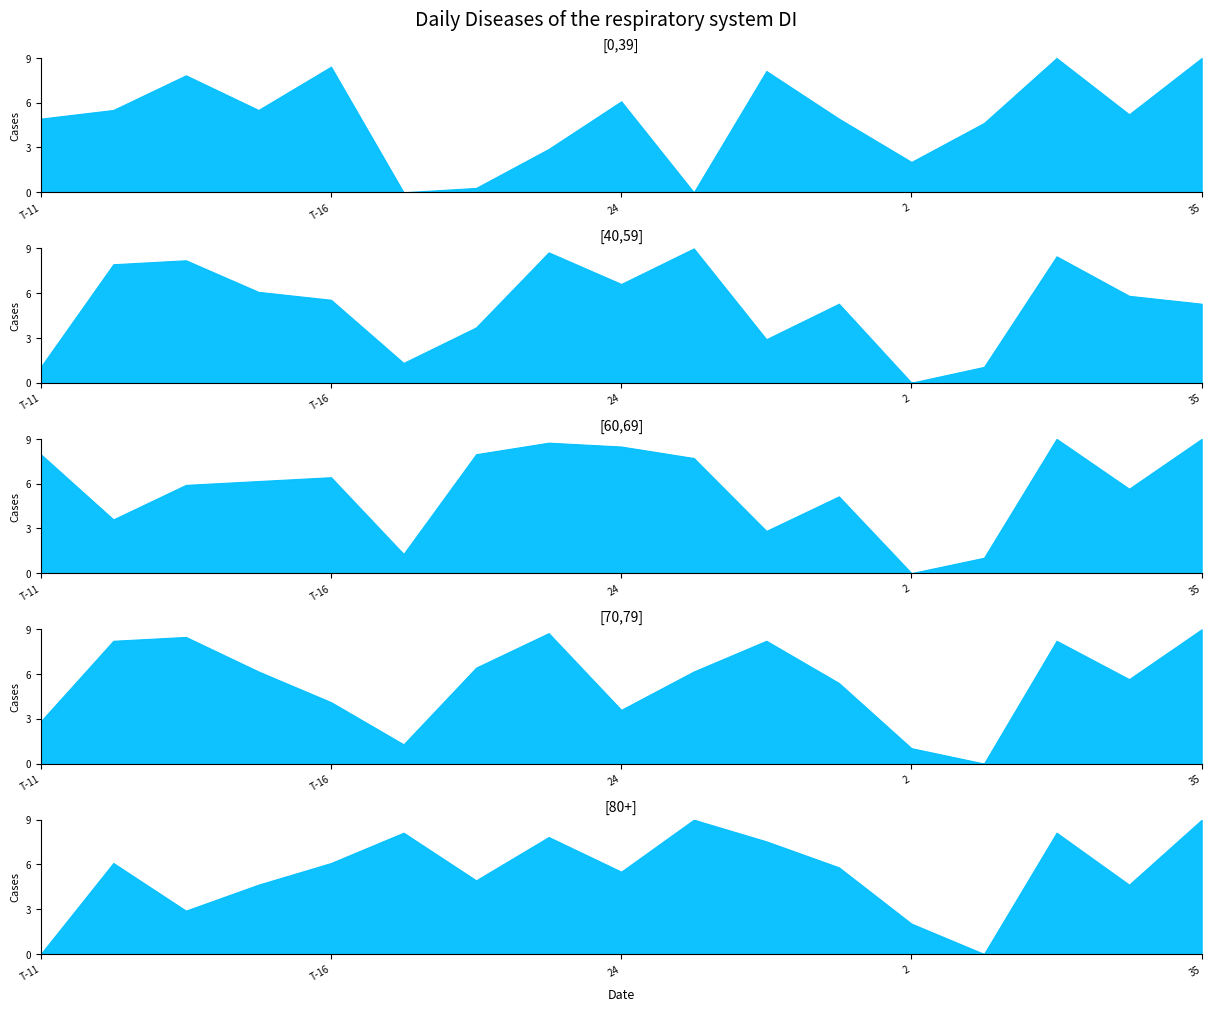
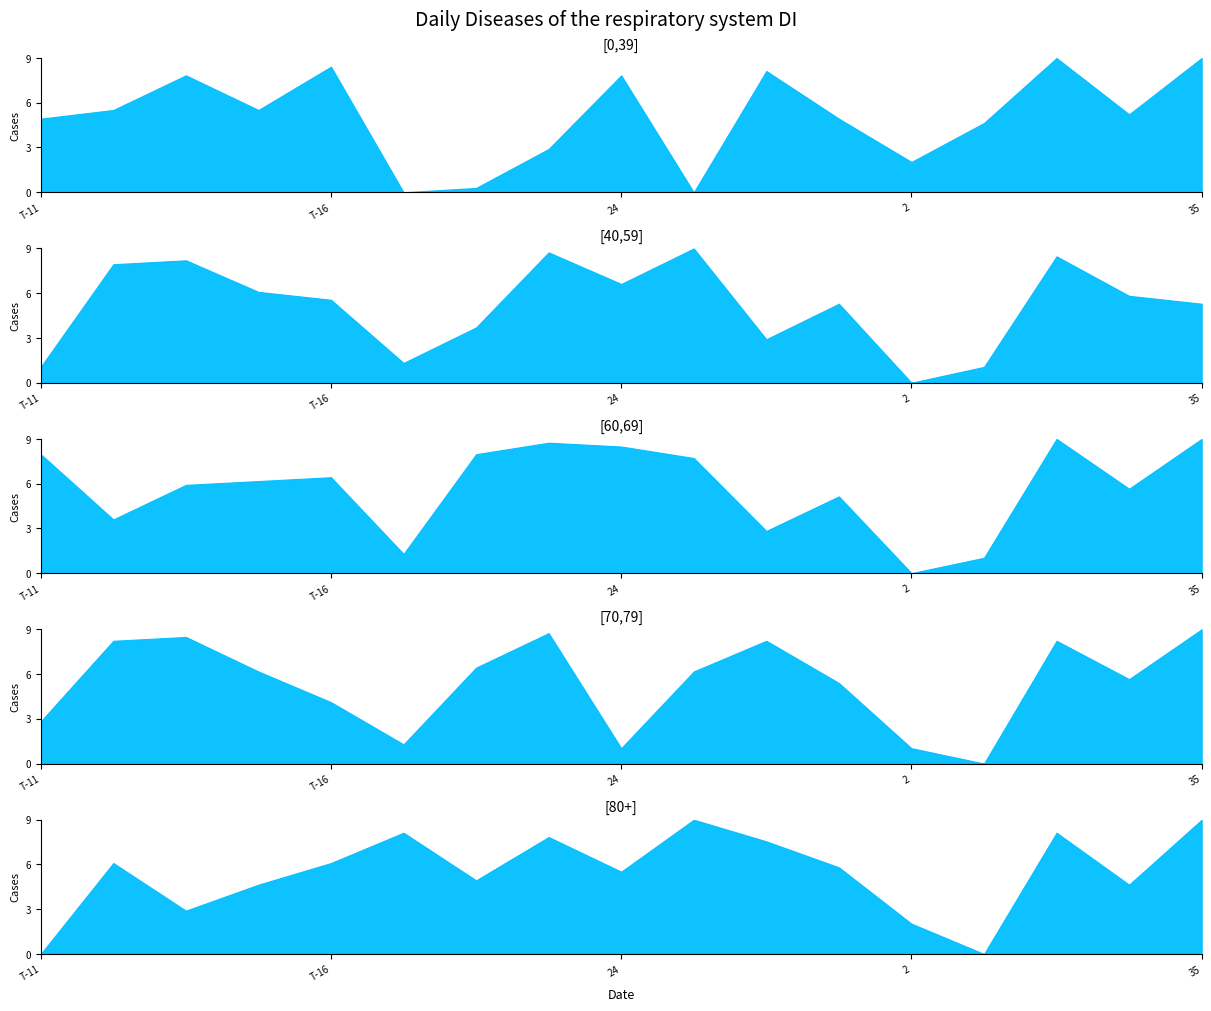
[0,39], 24: 6.1 -> 7.8
[70,79], 24: 3.6 -> 1.0
